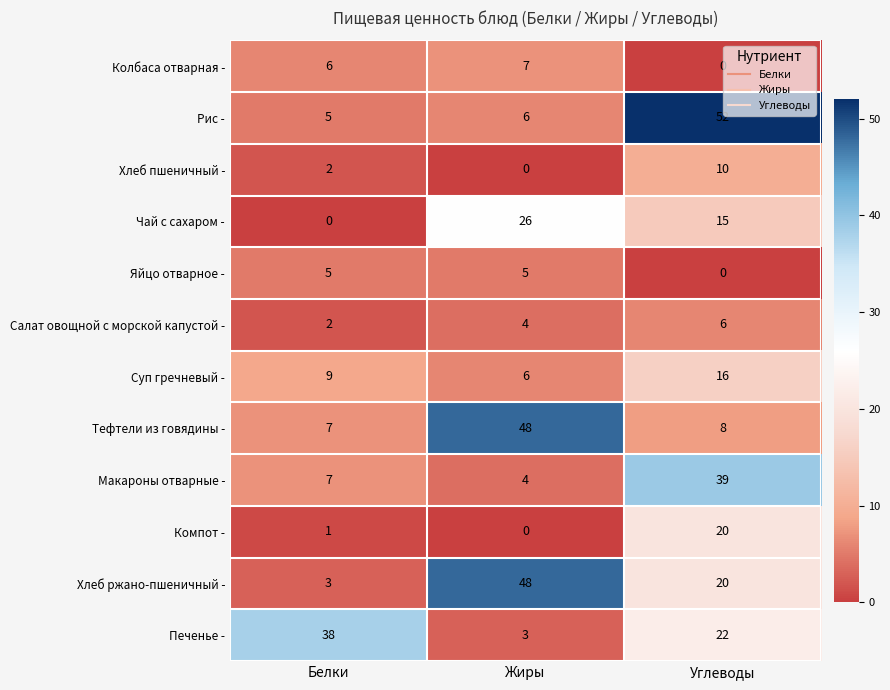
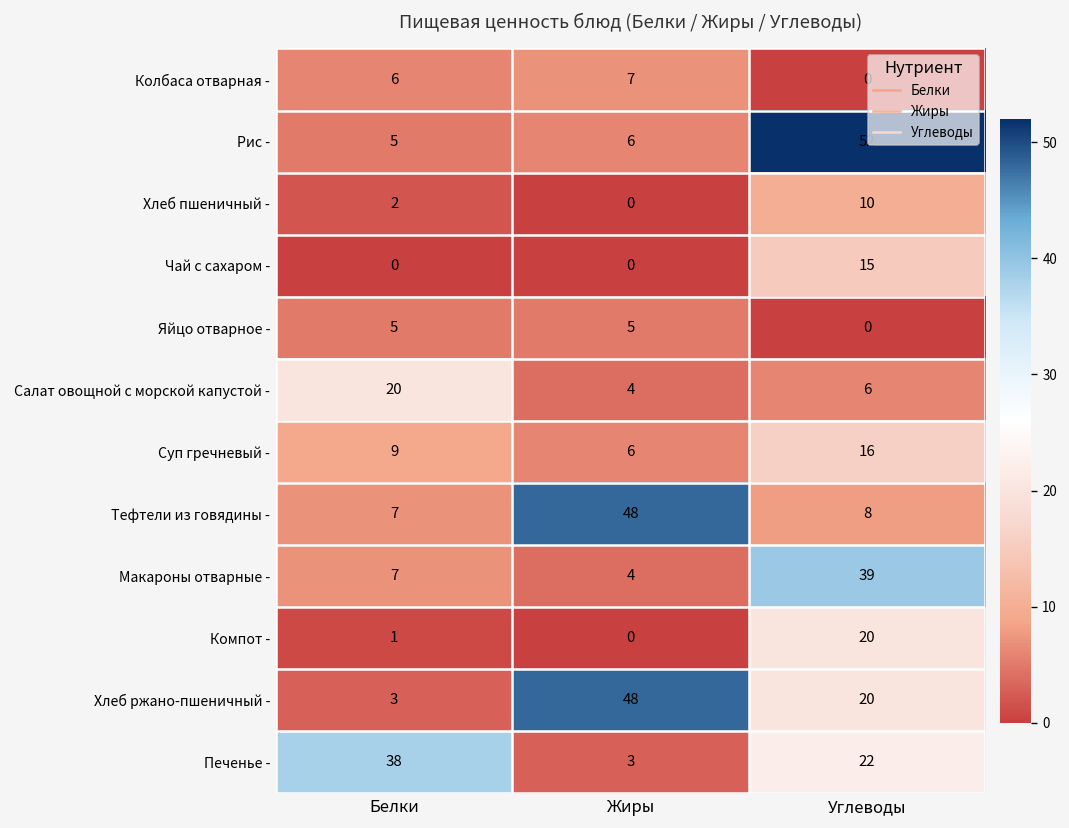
Чай с сахаром -, Жиры: 26 -> 0
Салат овощной с морской капустой -, Белки: 2 -> 20
